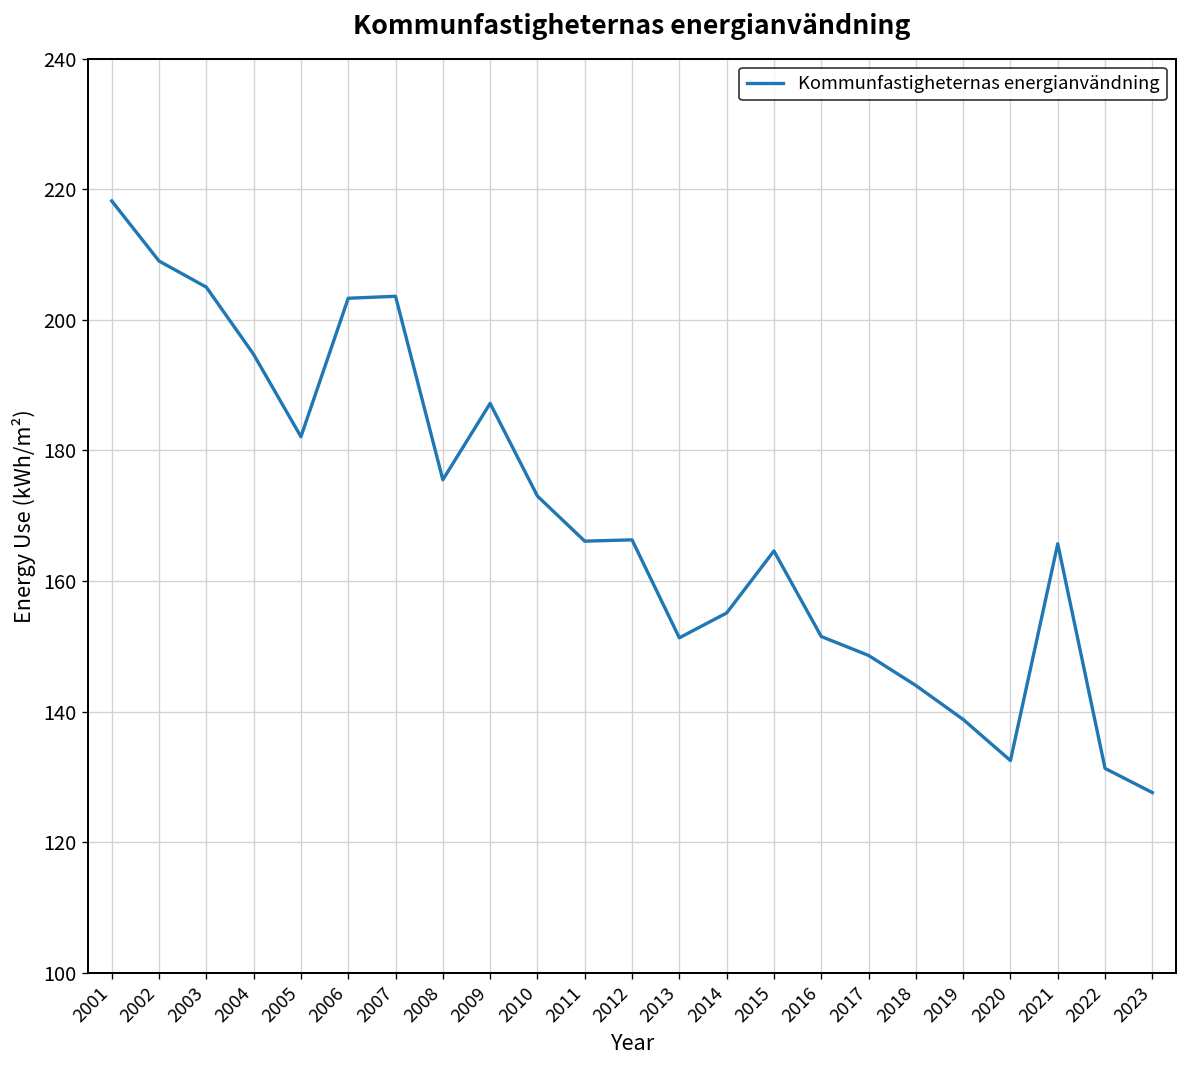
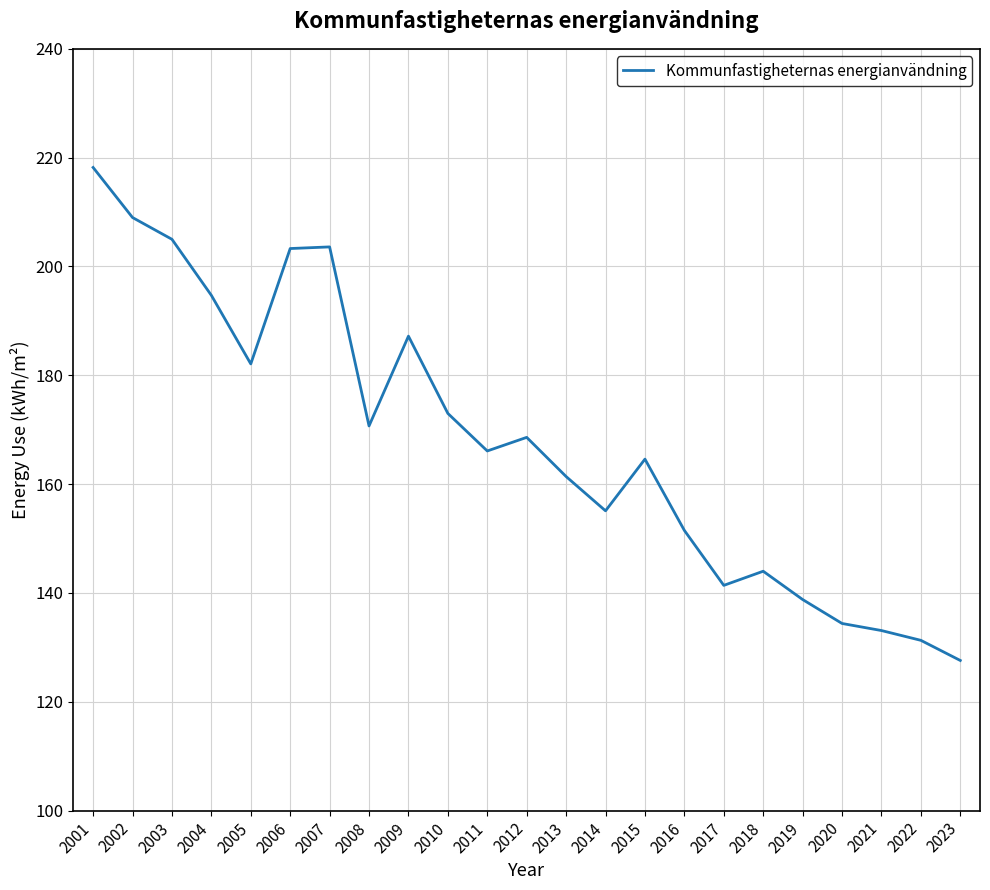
2008: 176 -> 171
2012: 166 -> 169
2013: 151 -> 161
2017: 149 -> 141
2020: 133 -> 134
2021: 166 -> 133
